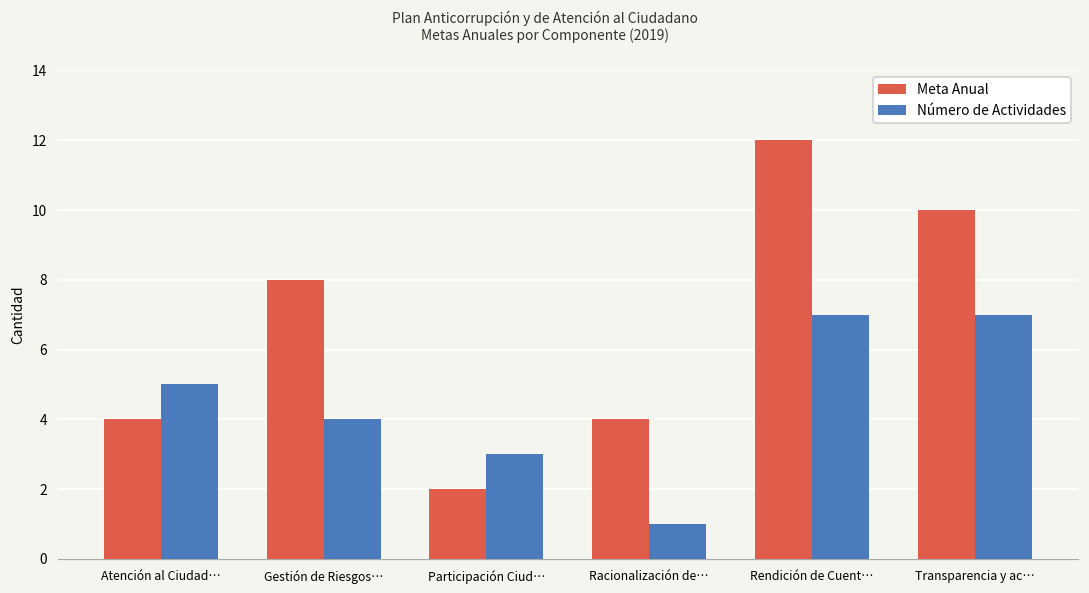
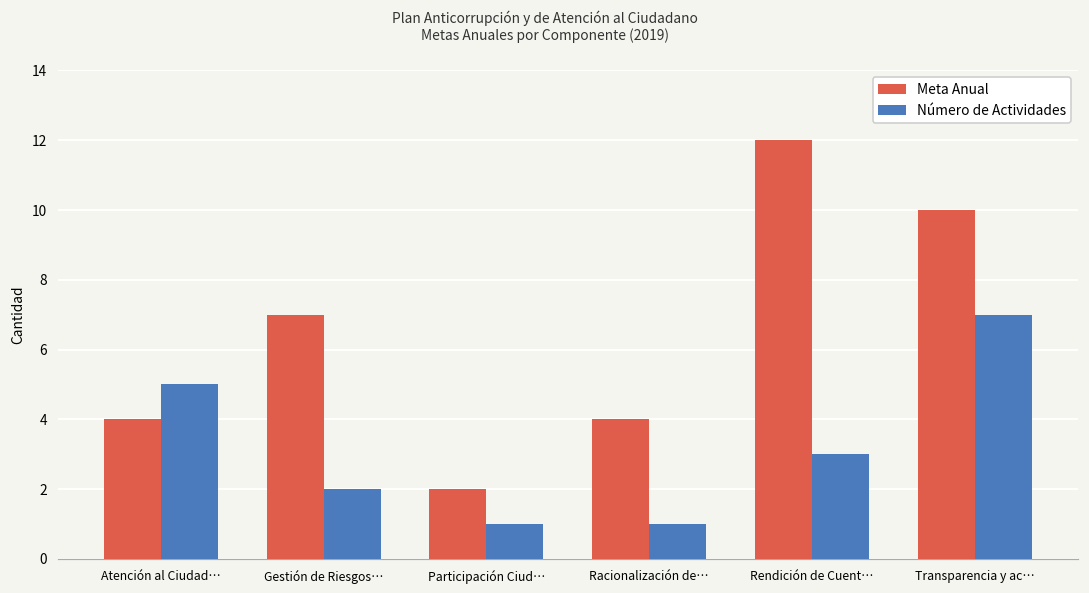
Meta Anual, Gestión de Riesgos…: 8 -> 7
Número de Actividades, Gestión de Riesgos…: 4 -> 2
Número de Actividades, Participación Ciud…: 3 -> 1
Número de Actividades, Rendición de Cuent…: 7 -> 3
